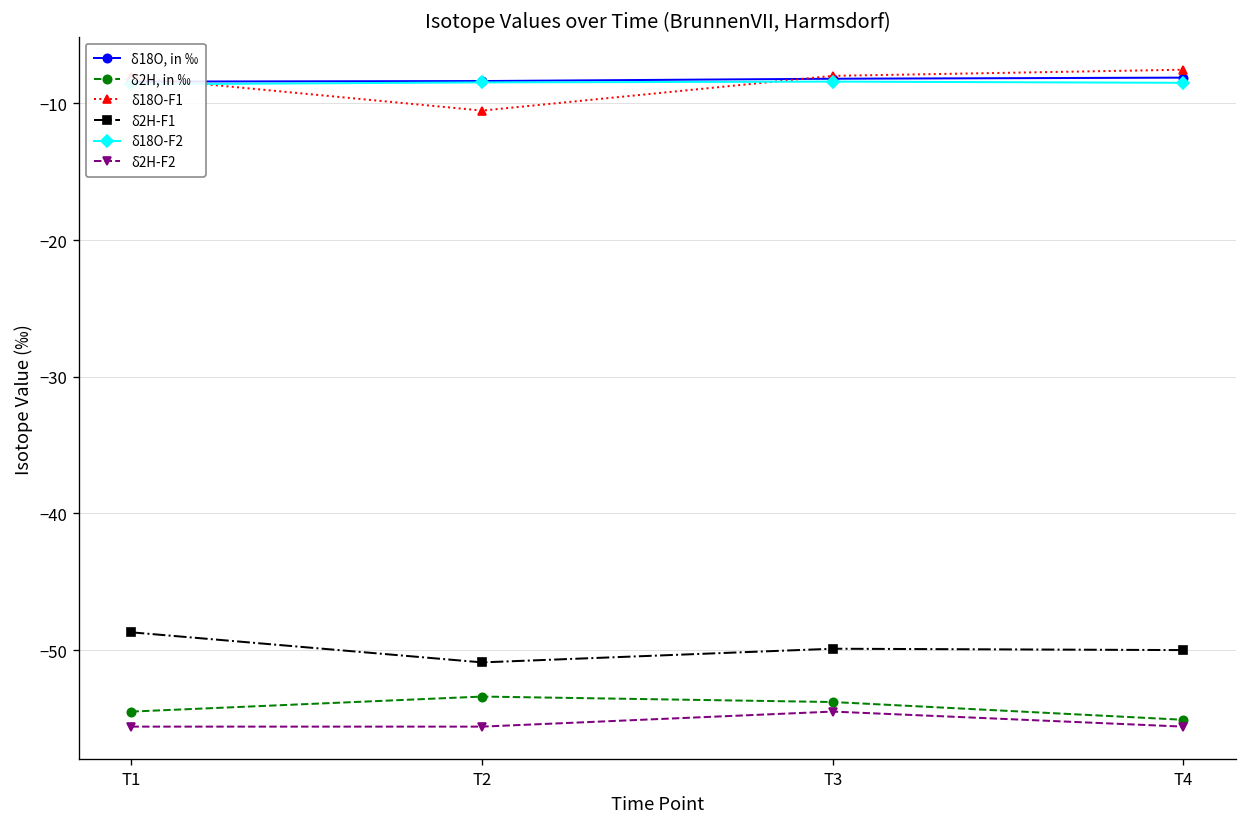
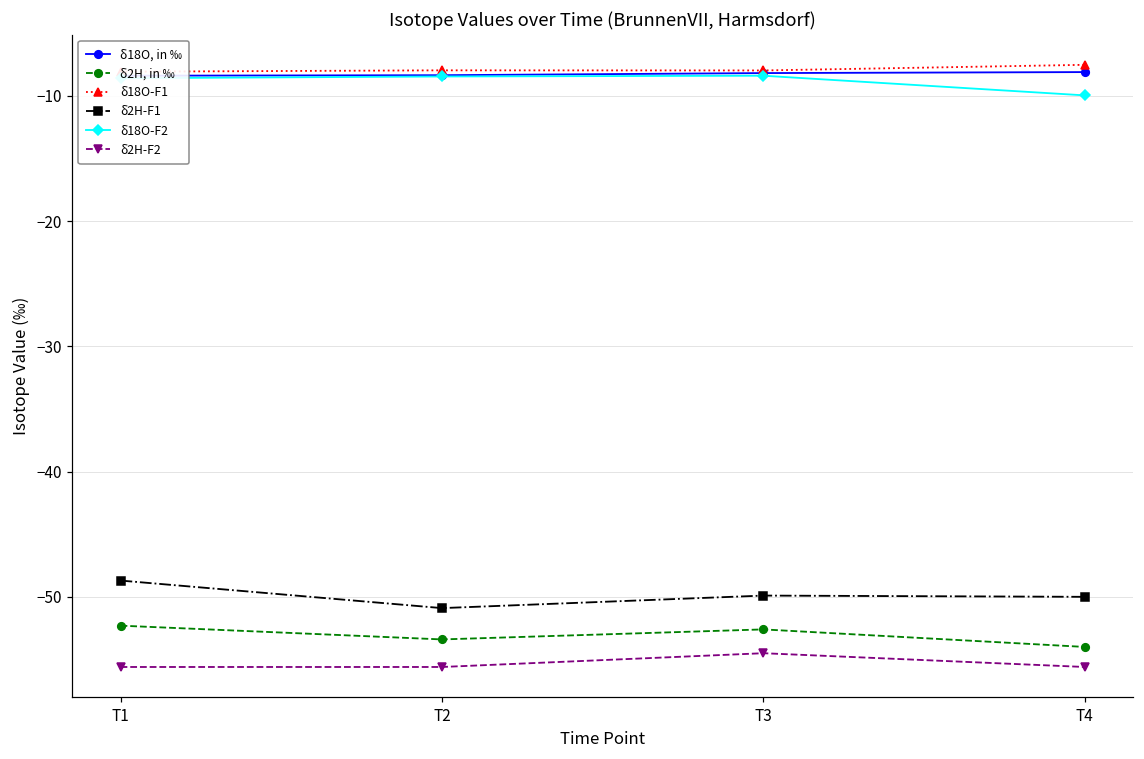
δ2H, in ‰, T1: -54.5 -> -52.3
δ18O-F1, T2: -10.5 -> -8.0
δ2H, in ‰, T3: -53.8 -> -52.6
δ2H, in ‰, T4: -55.1 -> -54.0
δ18O-F2, T4: -8.5 -> -10.0
